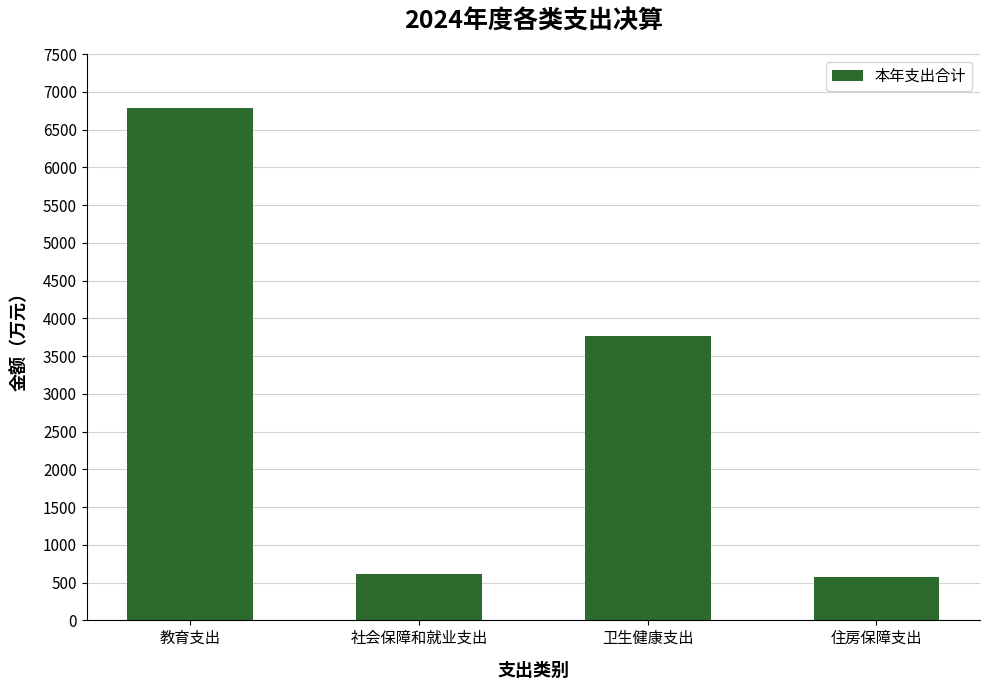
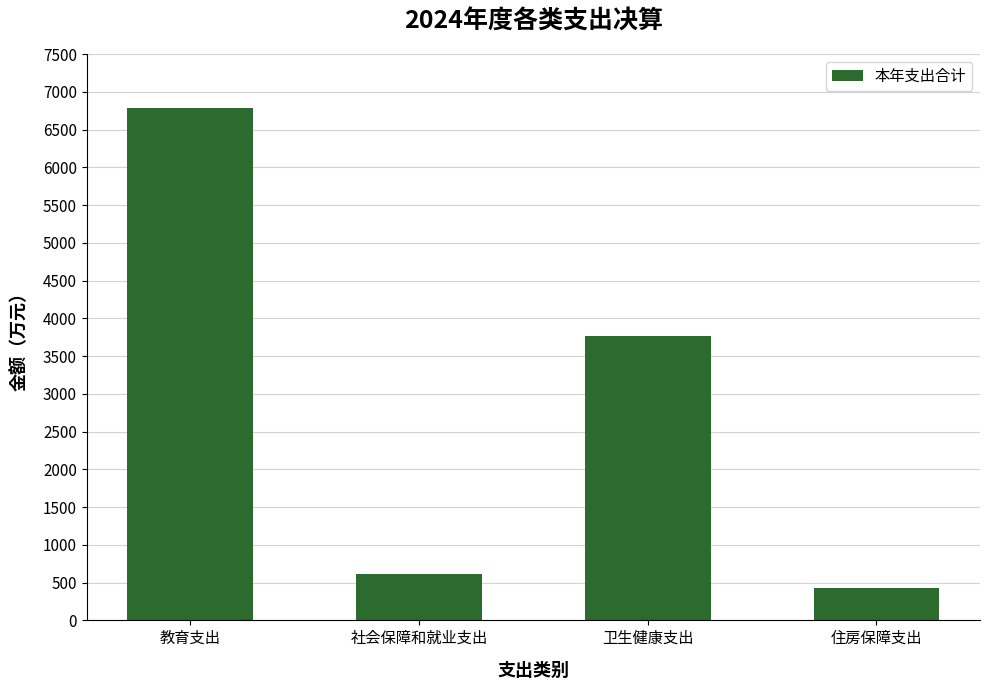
住房保障支出: 600 -> 400
